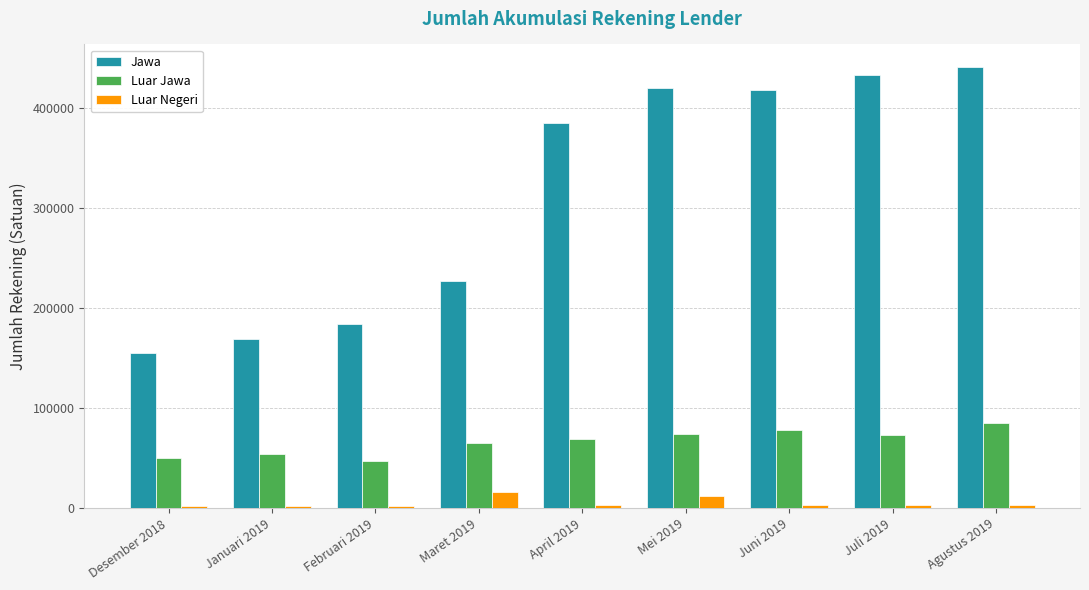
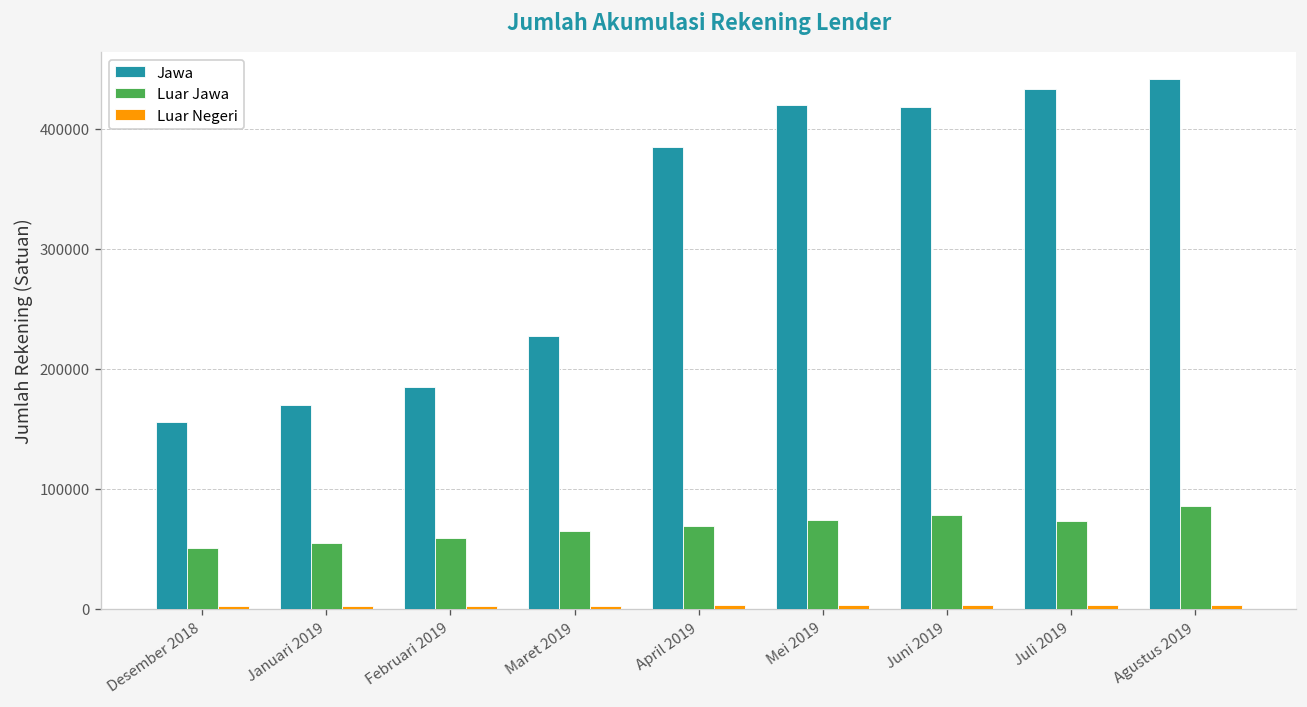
Luar Jawa, Februari 2019: 47000 -> 59000
Luar Negeri, Maret 2019: 16000 -> 2000
Luar Negeri, Mei 2019: 12000 -> 3000
